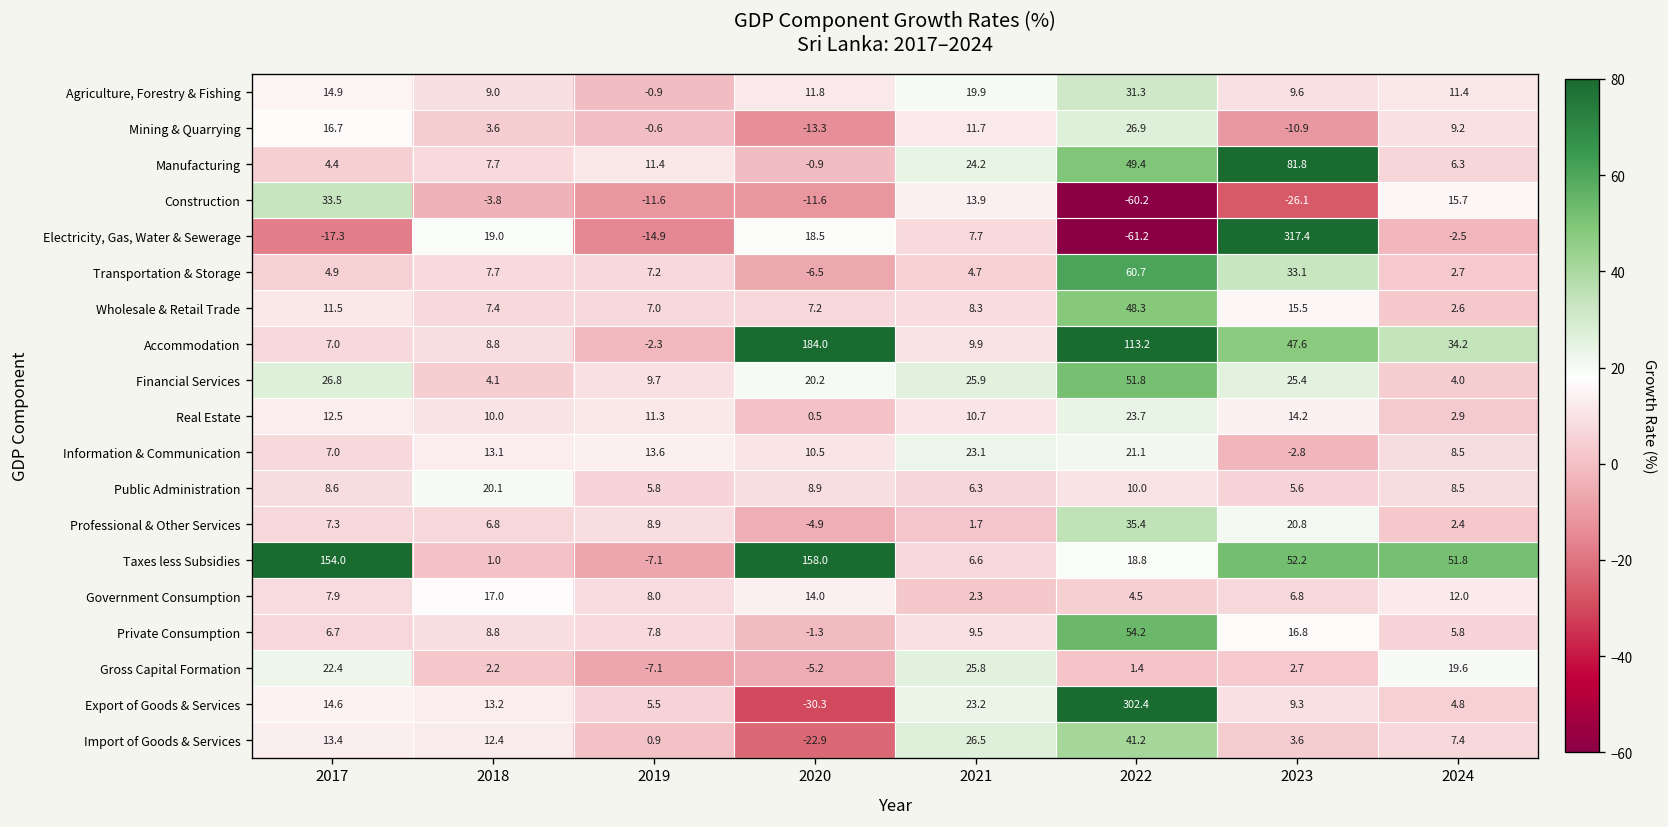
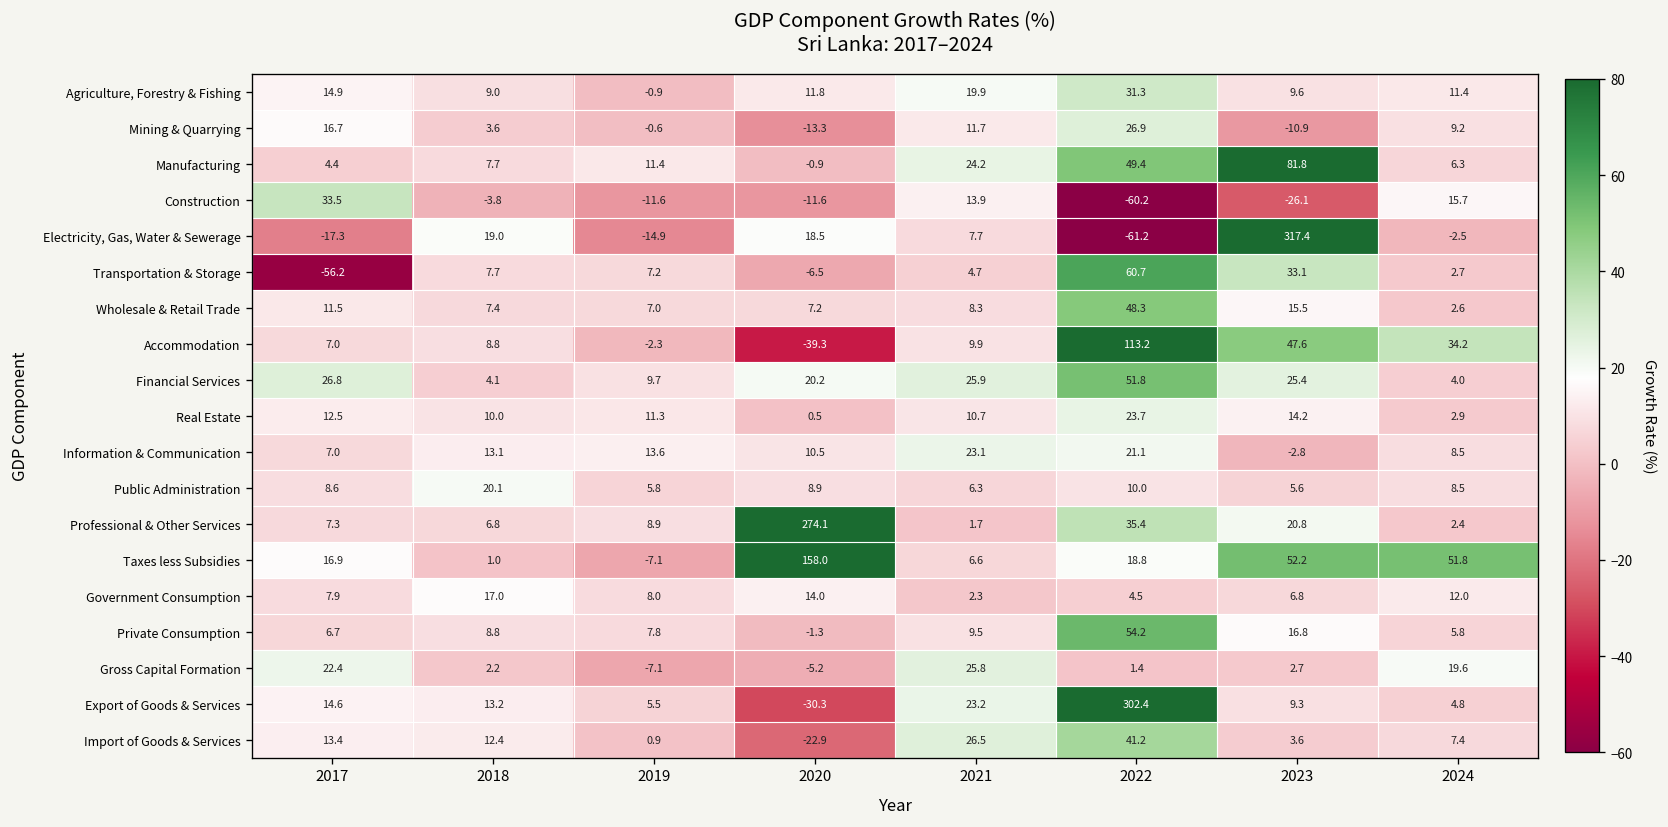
Transportation & Storage, 2017: 4.9 -> -56.2
Accommodation, 2020: 184.0 -> -39.3
Professional & Other Services, 2020: -4.9 -> 274.1
Taxes less Subsidies, 2017: 154.0 -> 16.9
